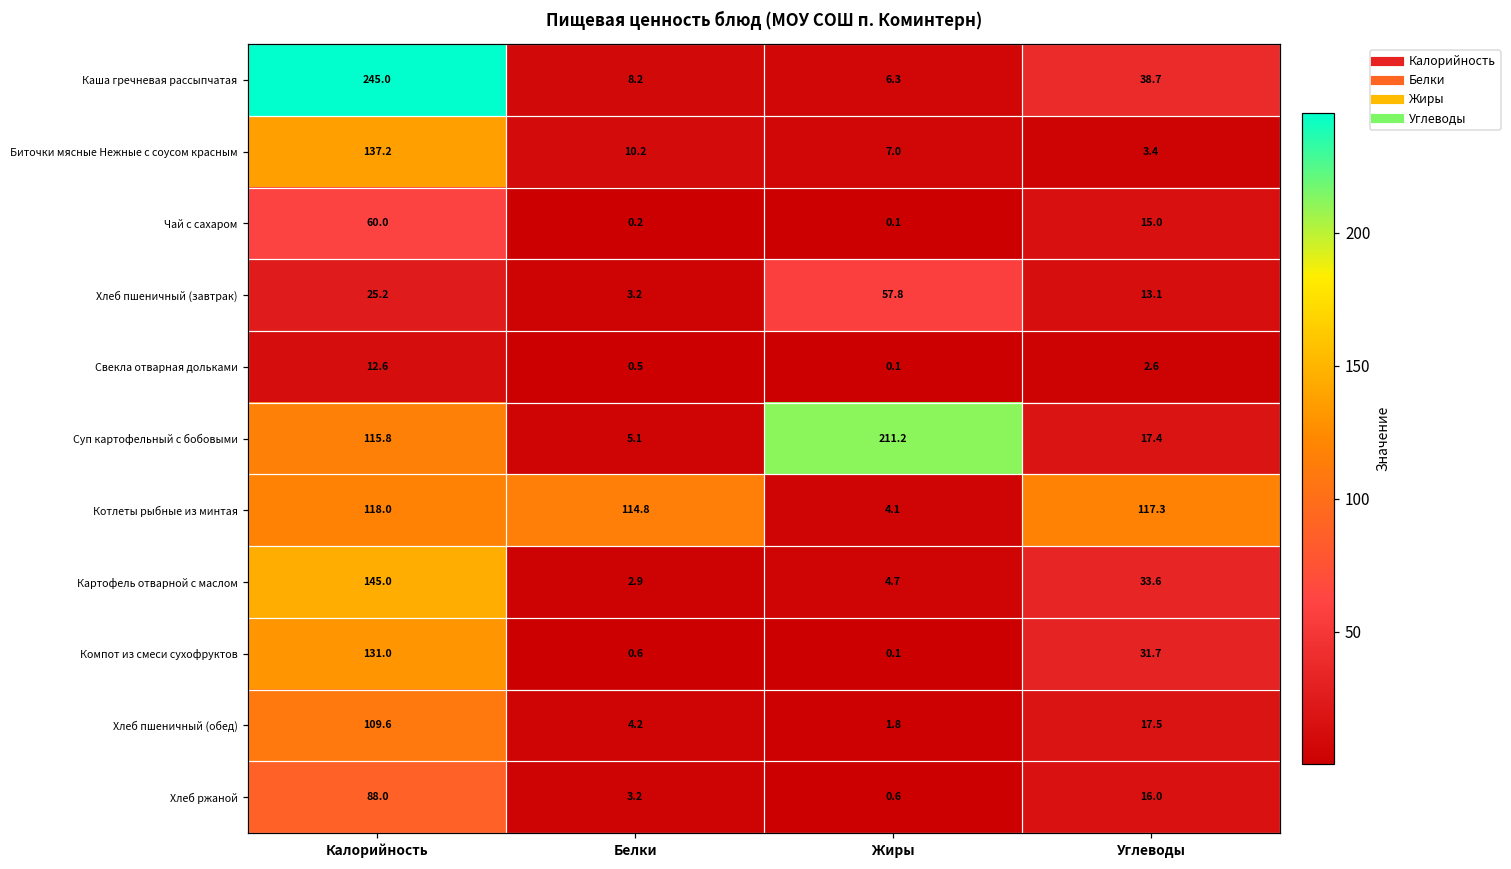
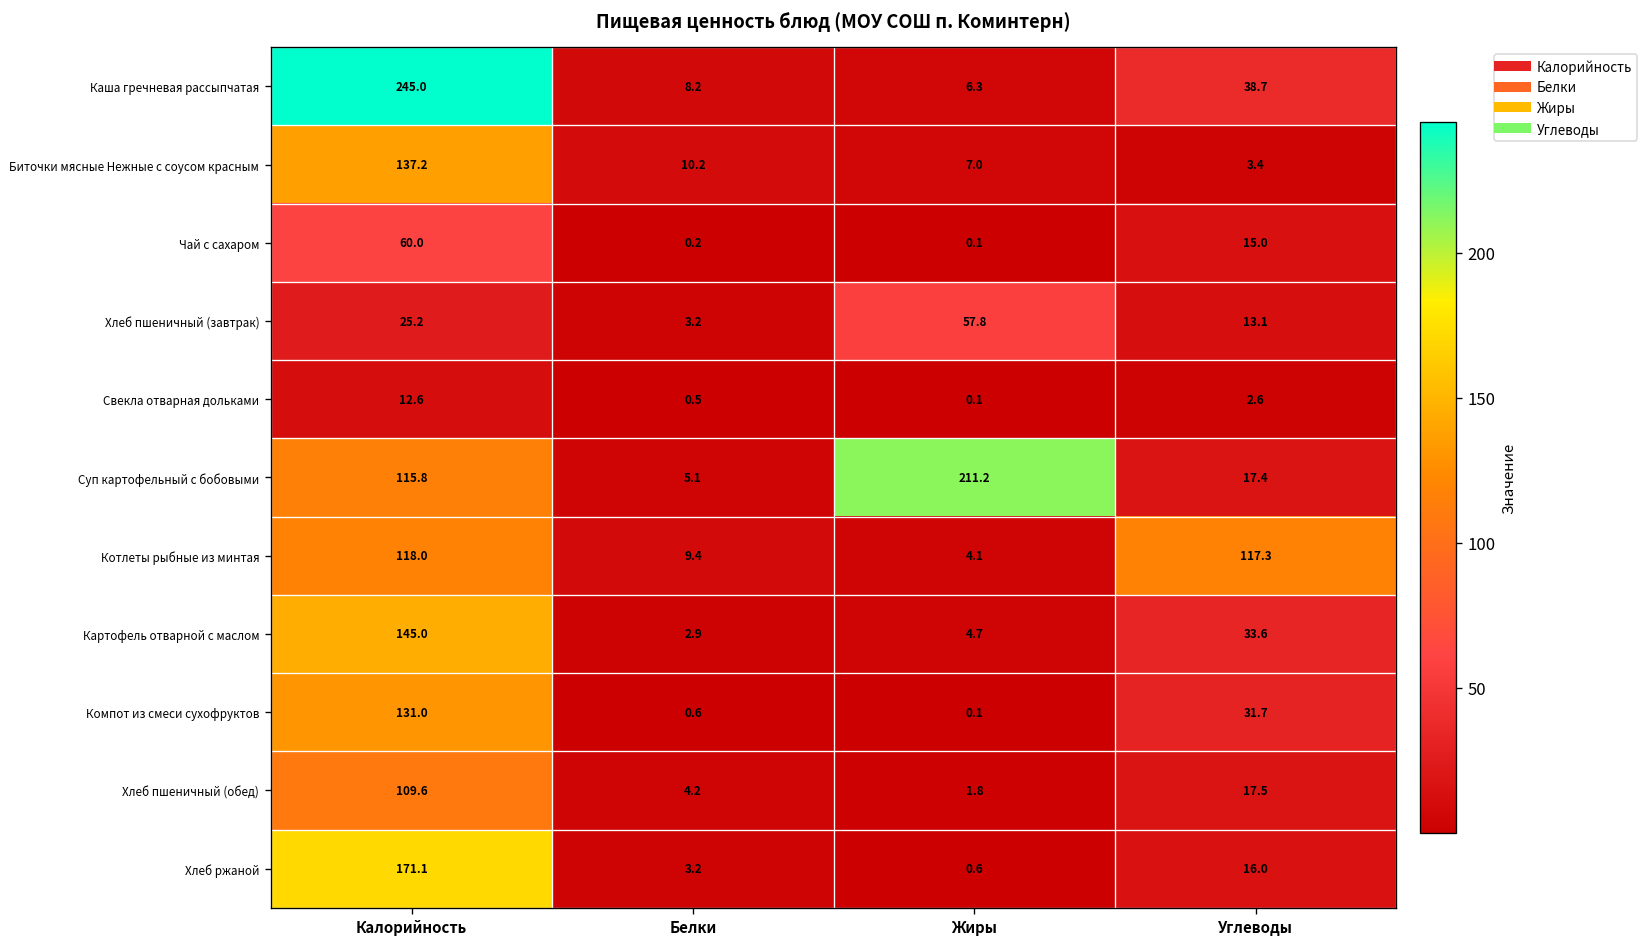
Котлеты рыбные из минтая, Белки: 114.8 -> 9.4
Хлеб ржаной, Калорийность: 88.0 -> 171.1
